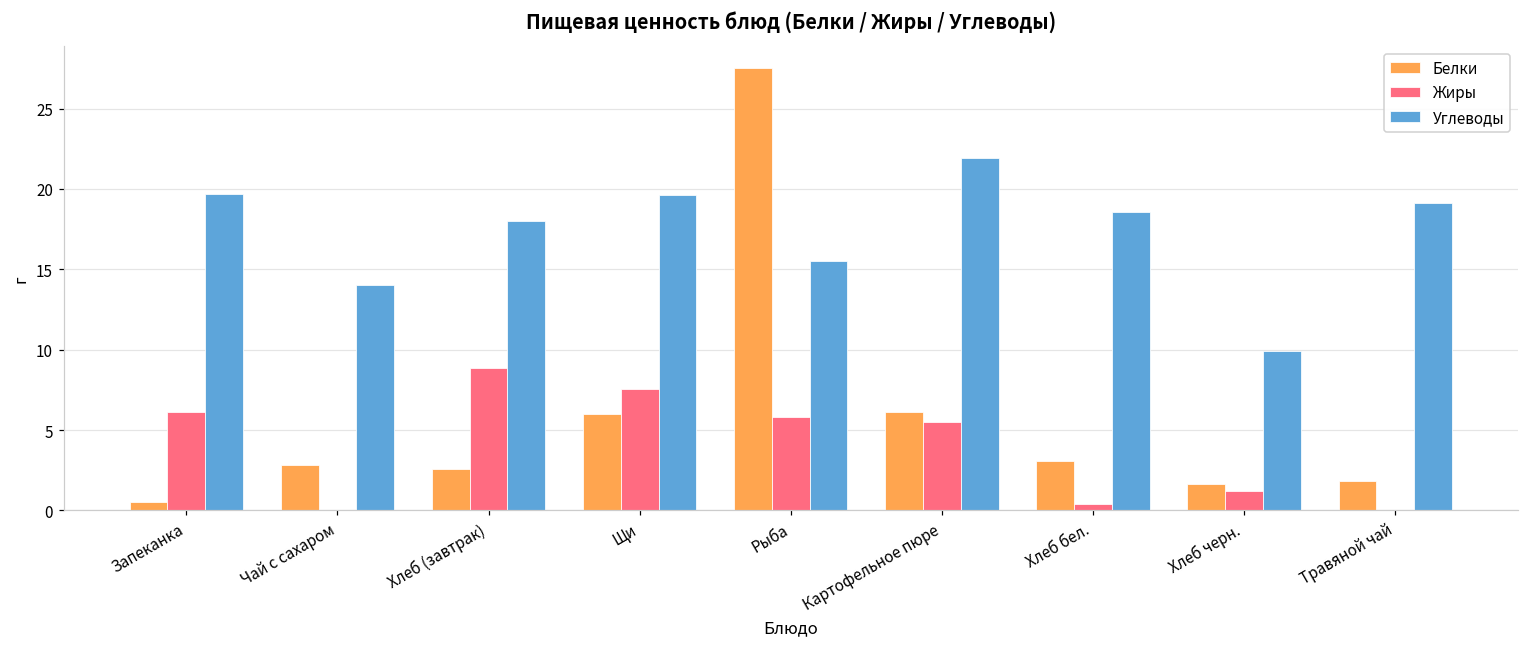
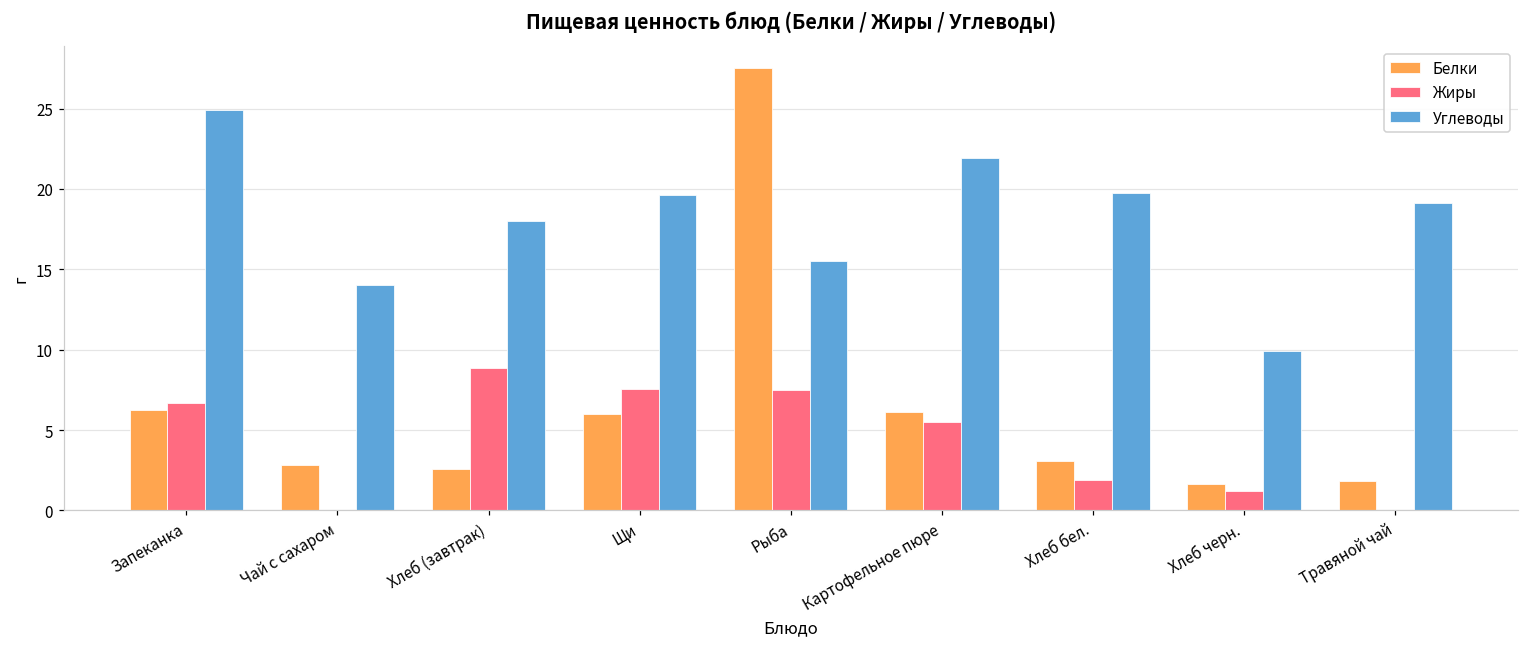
Белки, Запеканка: 0.5 -> 6.2
Жиры, Запеканка: 6.1 -> 6.7
Углеводы, Запеканка: 19.7 -> 24.9
Жиры, Рыба: 5.8 -> 7.5
Жиры, Хлеб бел.: 0.4 -> 1.9
Углеводы, Хлеб бел.: 18.6 -> 19.8
